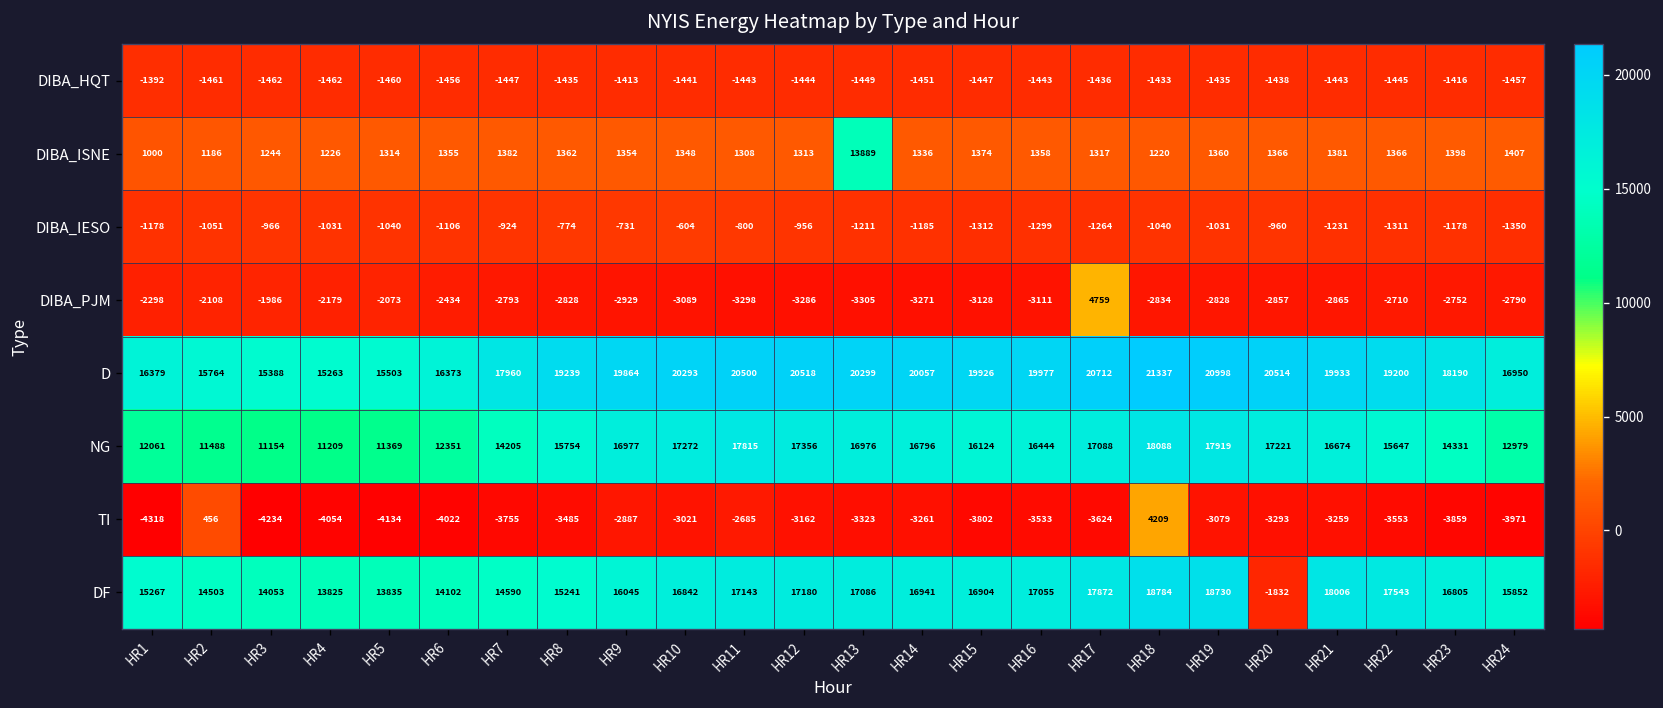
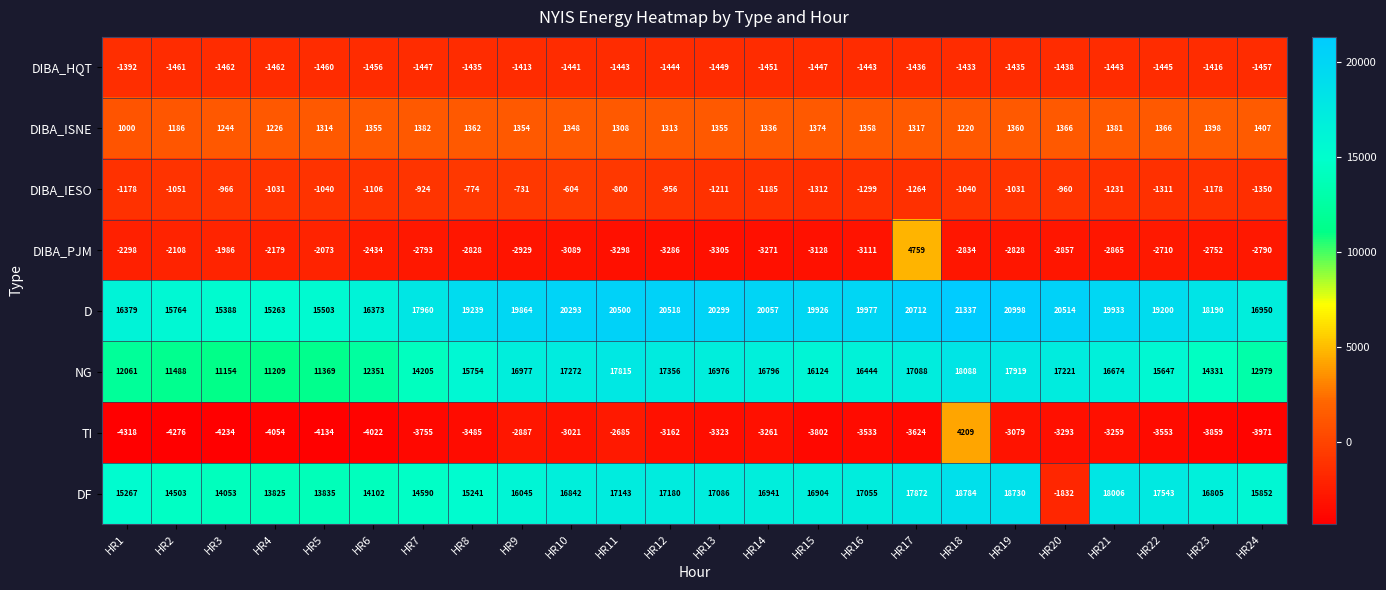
DIBA_ISNE, HR13: 13889 -> 1355
TI, HR2: 456 -> -4276
